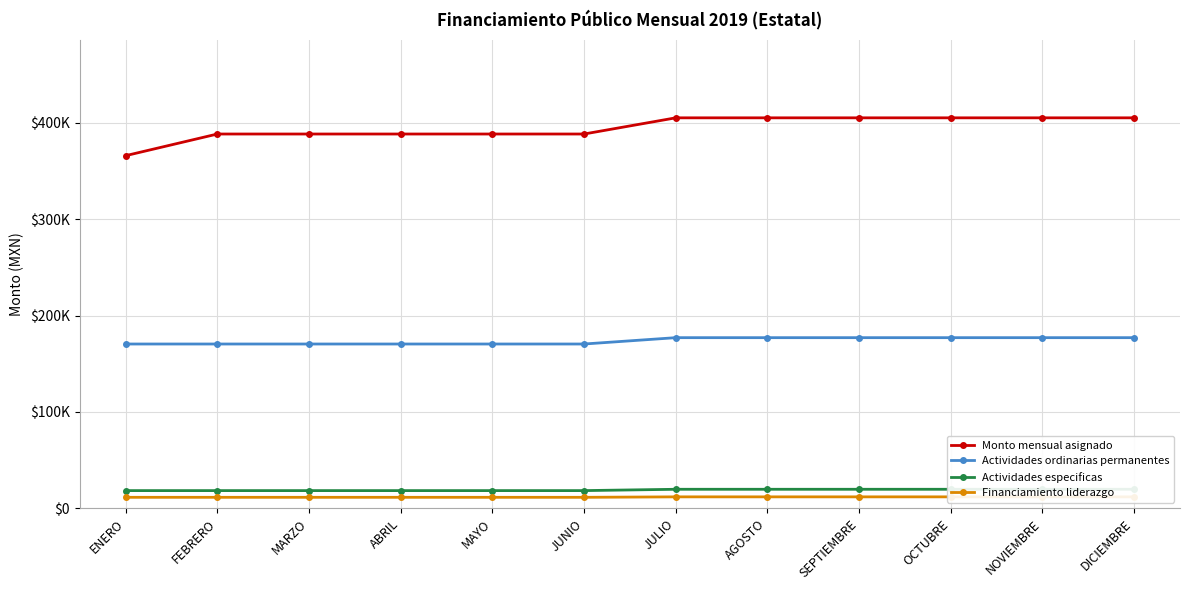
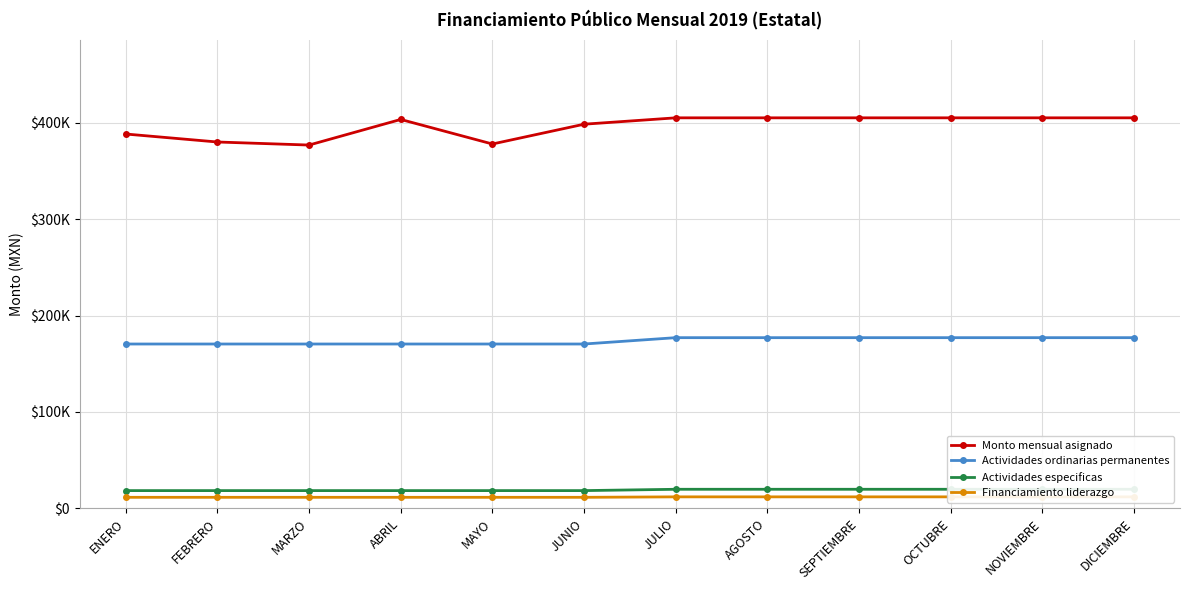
Monto mensual asignado, ENERO: $370000 -> $390000
Monto mensual asignado, FEBRERO: $390000 -> $380000
Monto mensual asignado, MARZO: $390000 -> $380000
Monto mensual asignado, ABRIL: $390000 -> $400000
Monto mensual asignado, MAYO: $390000 -> $380000
Monto mensual asignado, JUNIO: $390000 -> $400000
